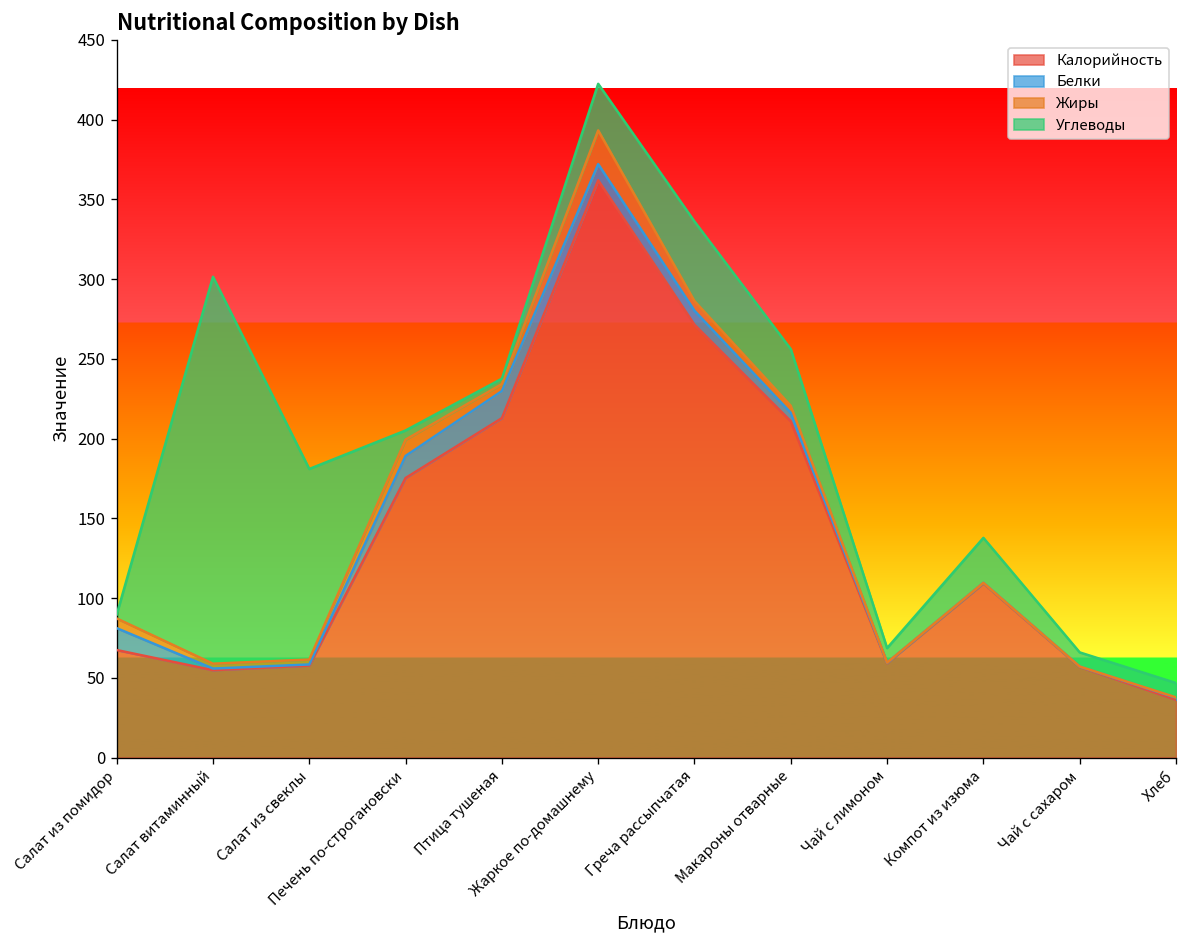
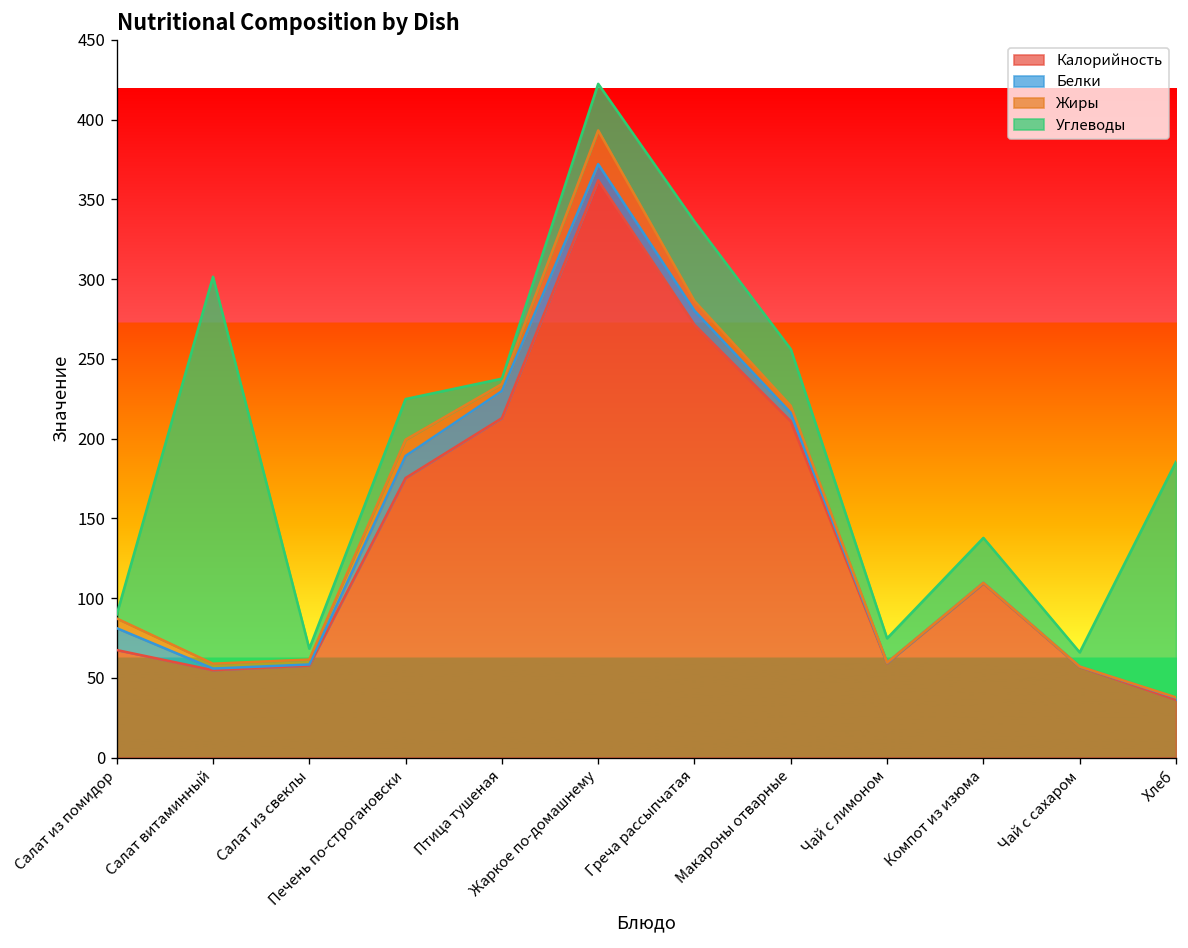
Углеводы, Салат из свеклы: 120 -> 7
Углеводы, Печень по-строгановски: 6 -> 25
Углеводы, Чай с лимоном: 9 -> 15
Углеводы, Хлеб: 9 -> 148
